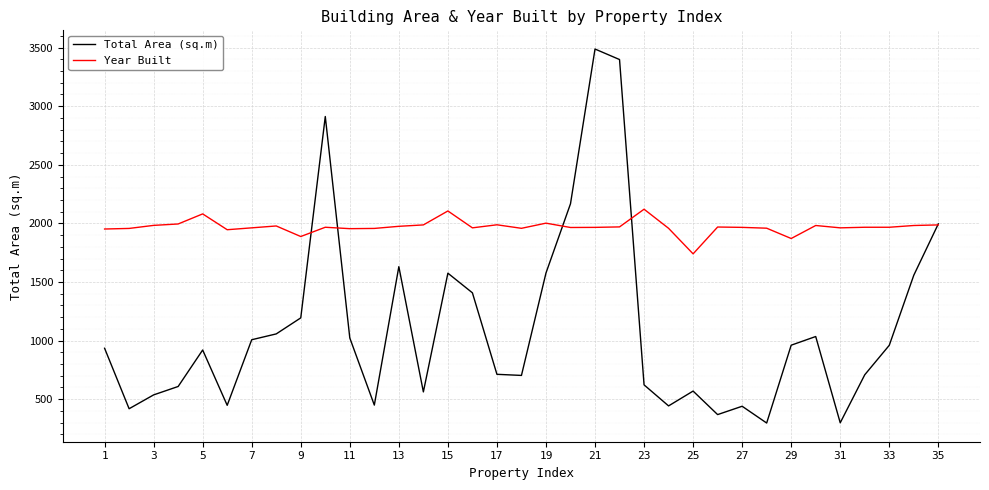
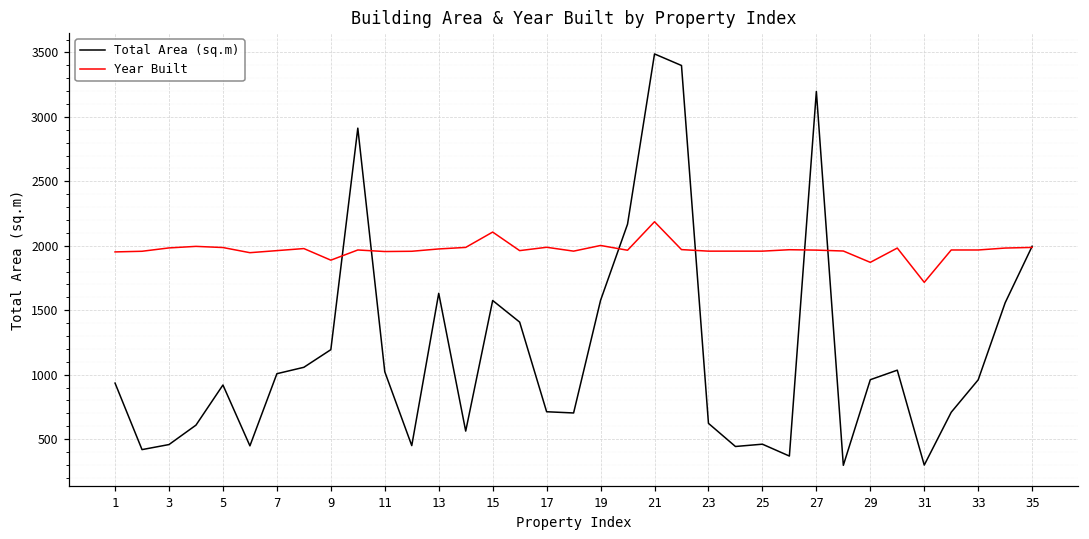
Total Area (sq.m), 3: 540 -> 460
Year Built, 5: 2080 -> 1990
Year Built, 21: 1970 -> 2190
Year Built, 23: 2120 -> 1960
Total Area (sq.m), 25: 570 -> 460
Year Built, 25: 1740 -> 1960
Total Area (sq.m), 27: 440 -> 3200
Year Built, 31: 1960 -> 1720
